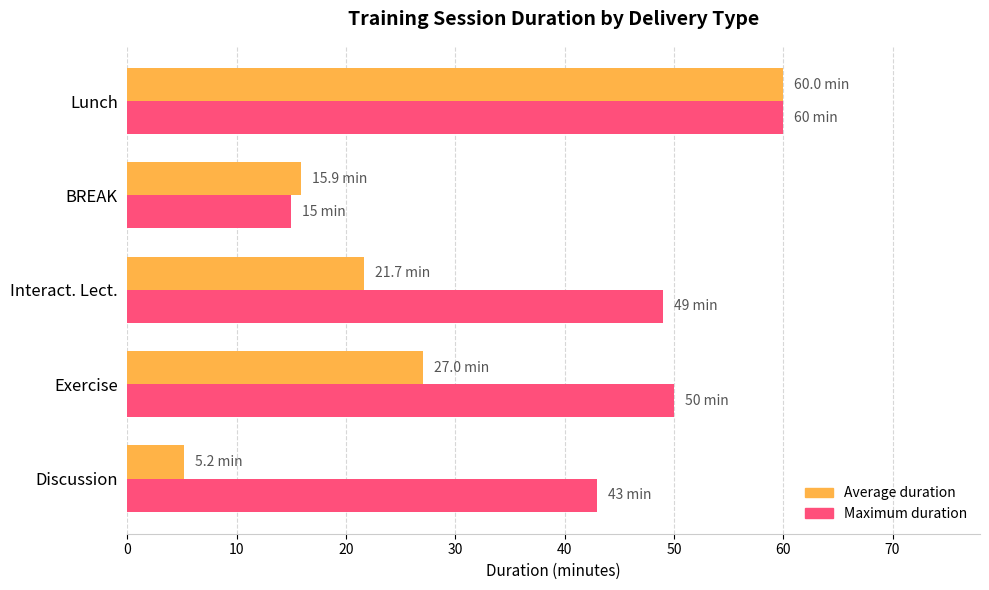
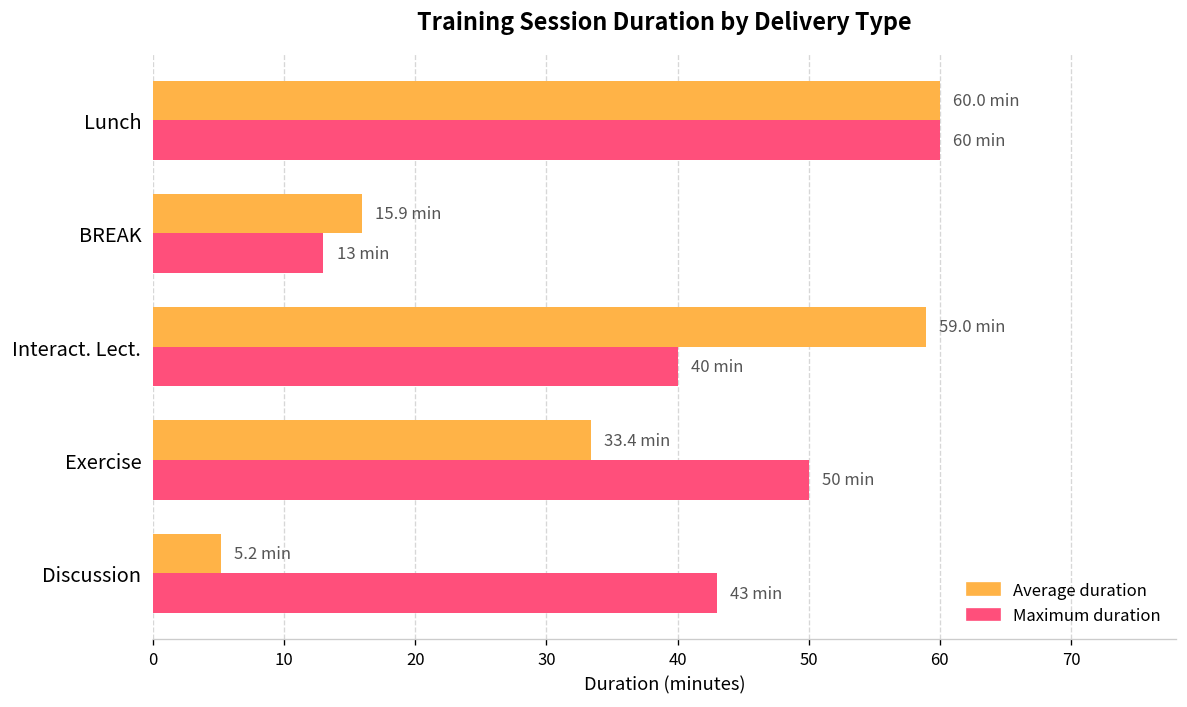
Maximum duration, BREAK: 15 -> 13
Average duration, Interact. Lect.: 21.7 -> 59.0
Maximum duration, Interact. Lect.: 49 -> 40
Average duration, Exercise: 27.0 -> 33.4
